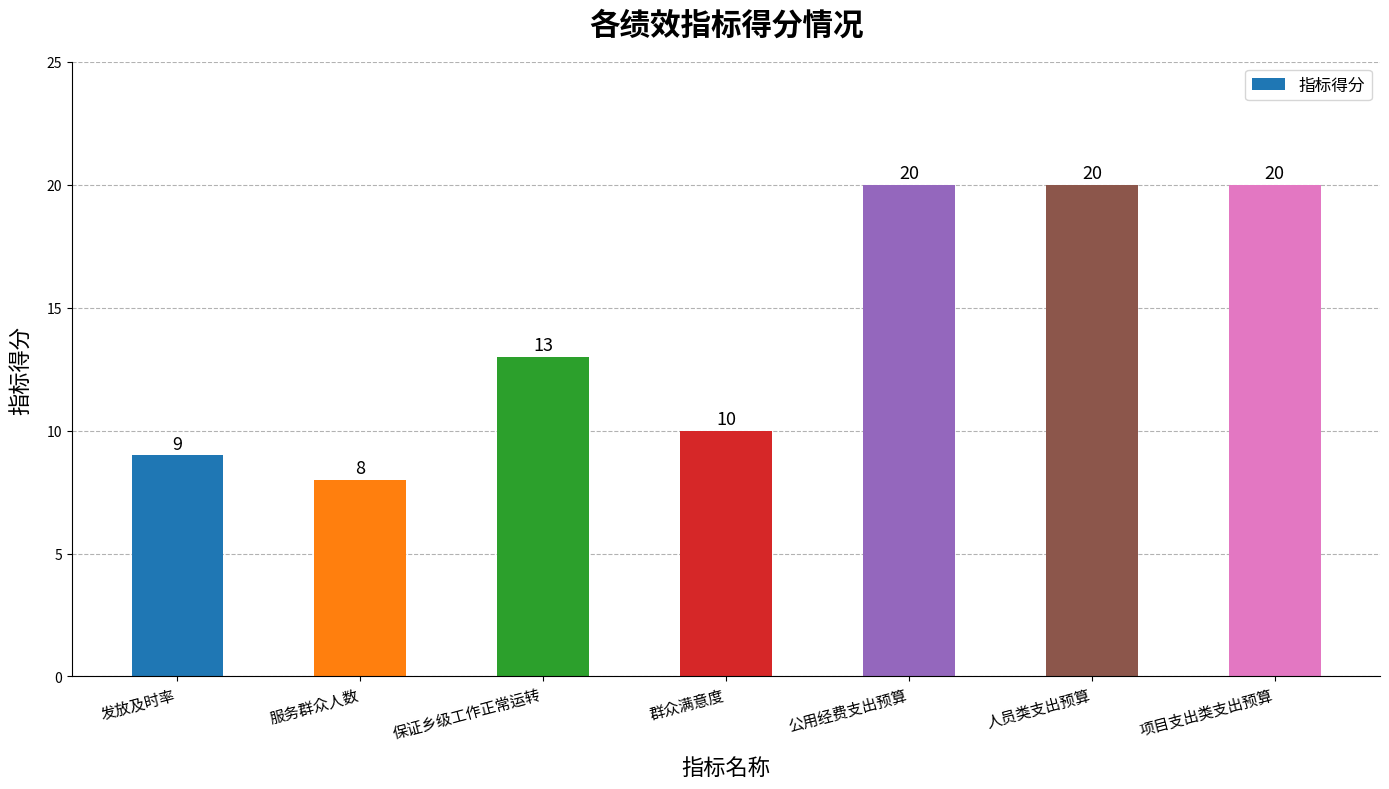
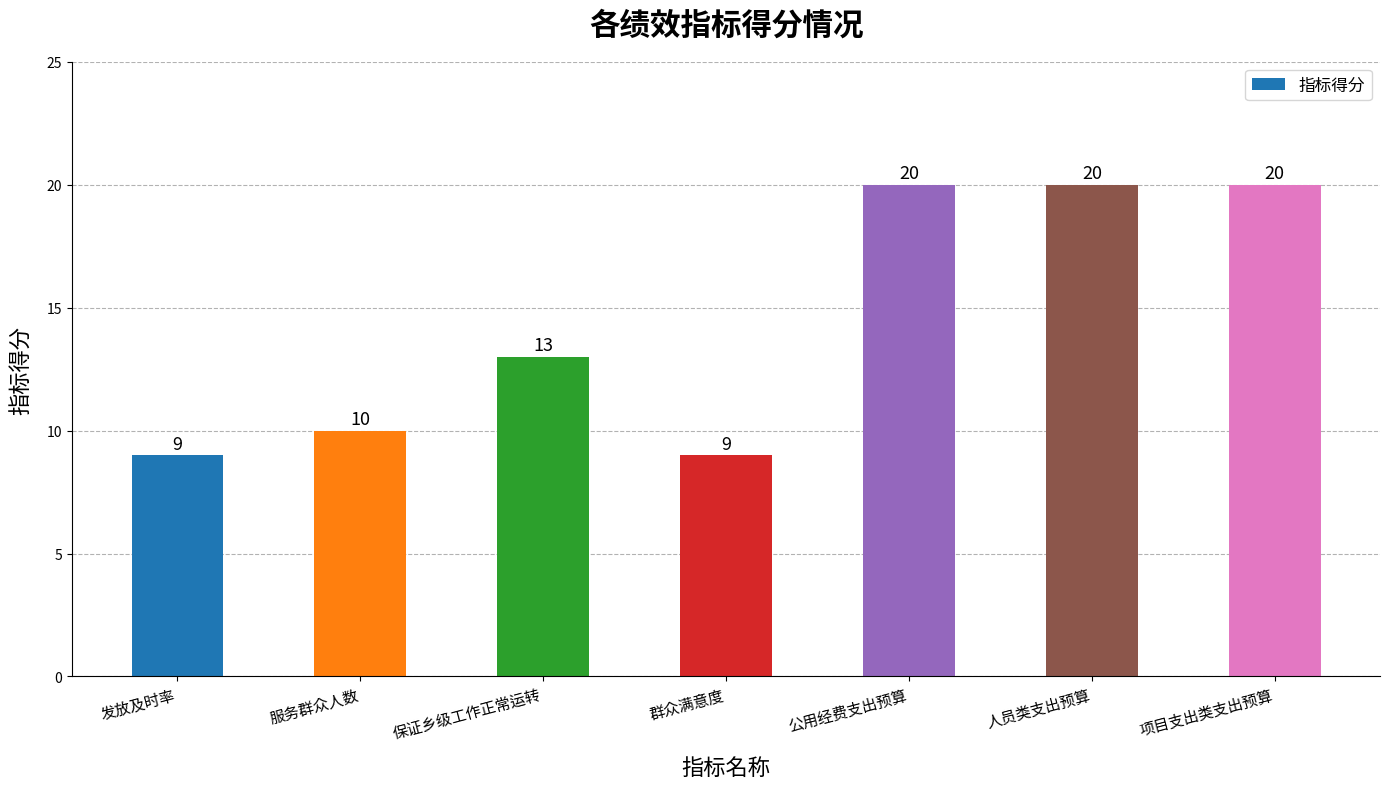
服务群众人数: 8 -> 10
群众满意度: 10 -> 9
